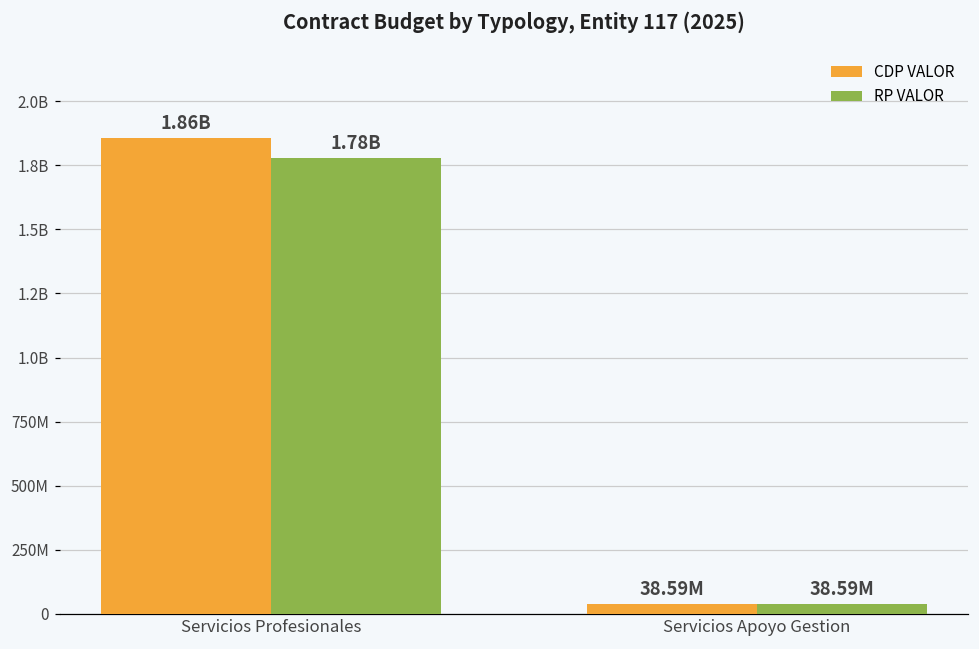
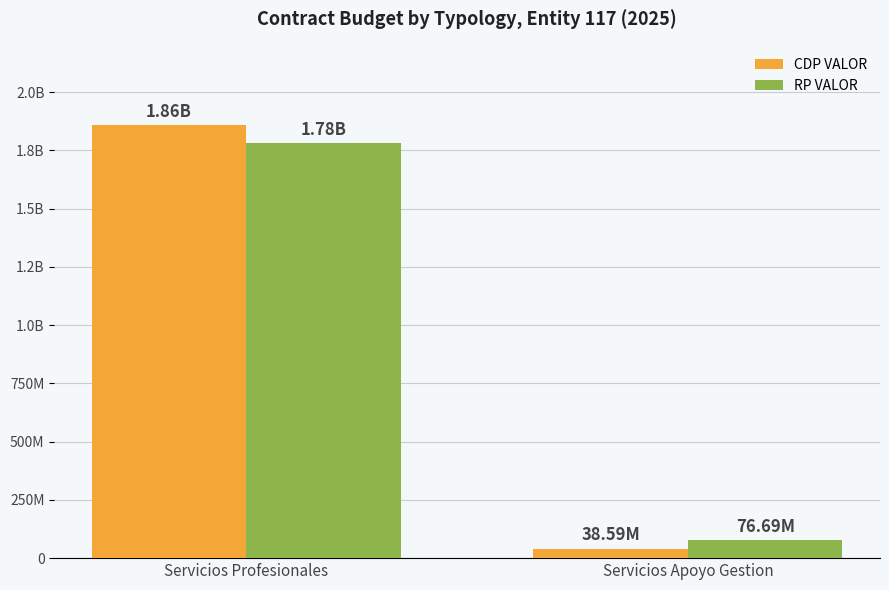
RP VALOR, Servicios Apoyo Gestion: 38.59M -> 76.69M
